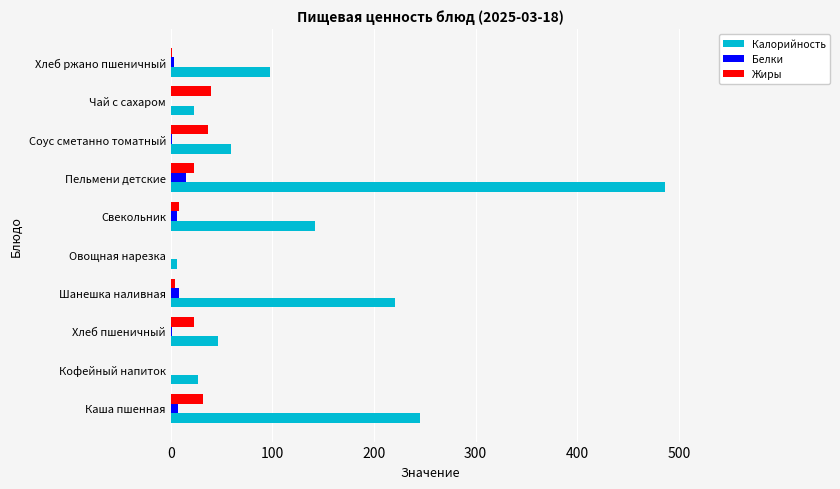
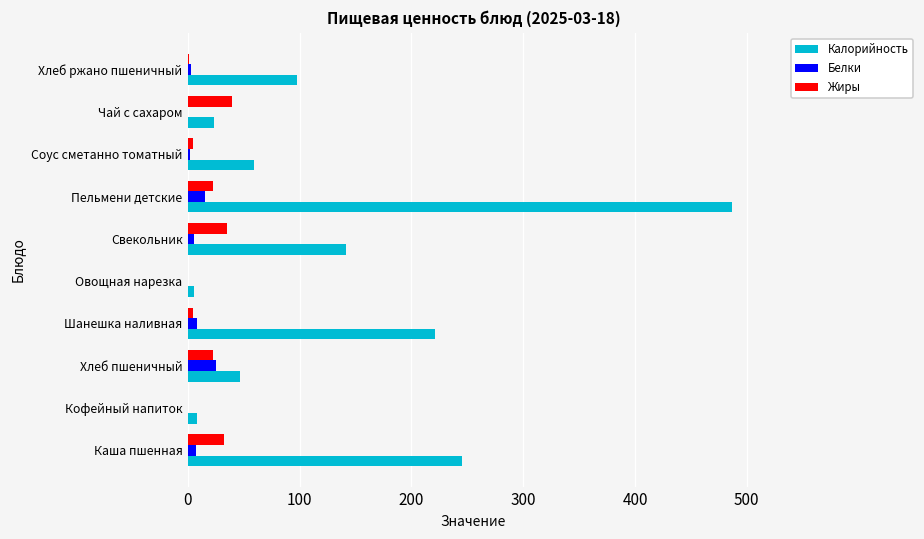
Жиры, Соус сметанно томатный: 36 -> 4
Жиры, Свекольник: 8 -> 35
Белки, Хлеб пшеничный: 2 -> 26
Калорийность, Кофейный напиток: 27 -> 8
